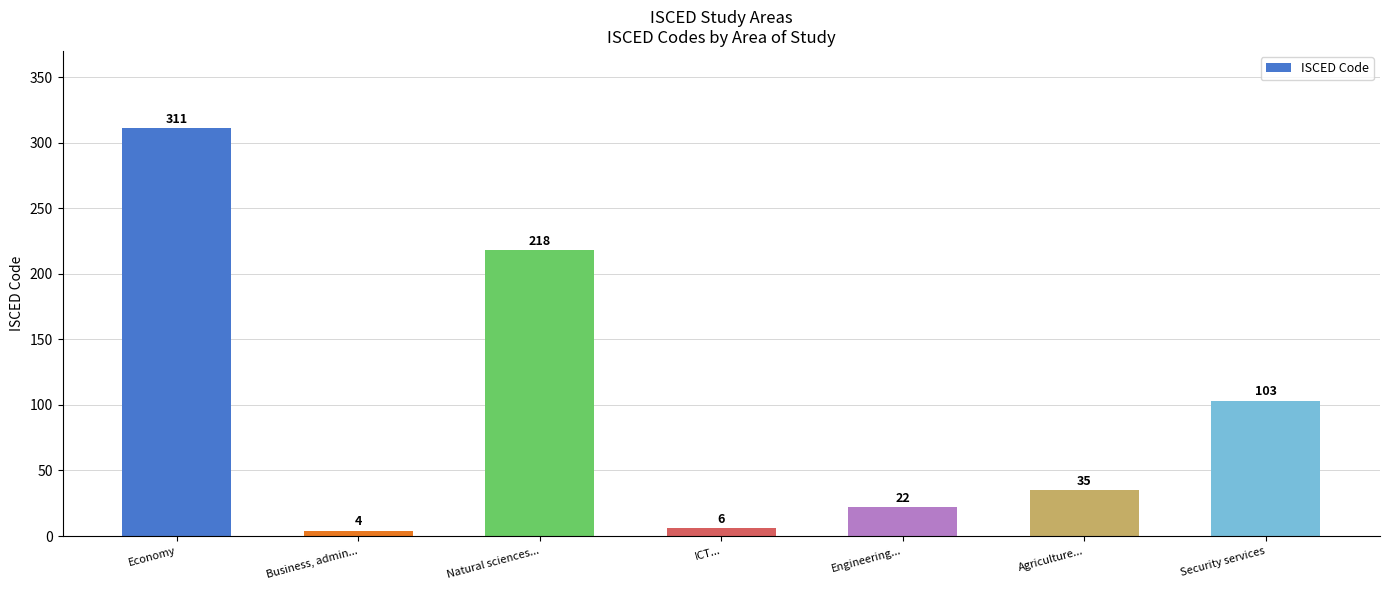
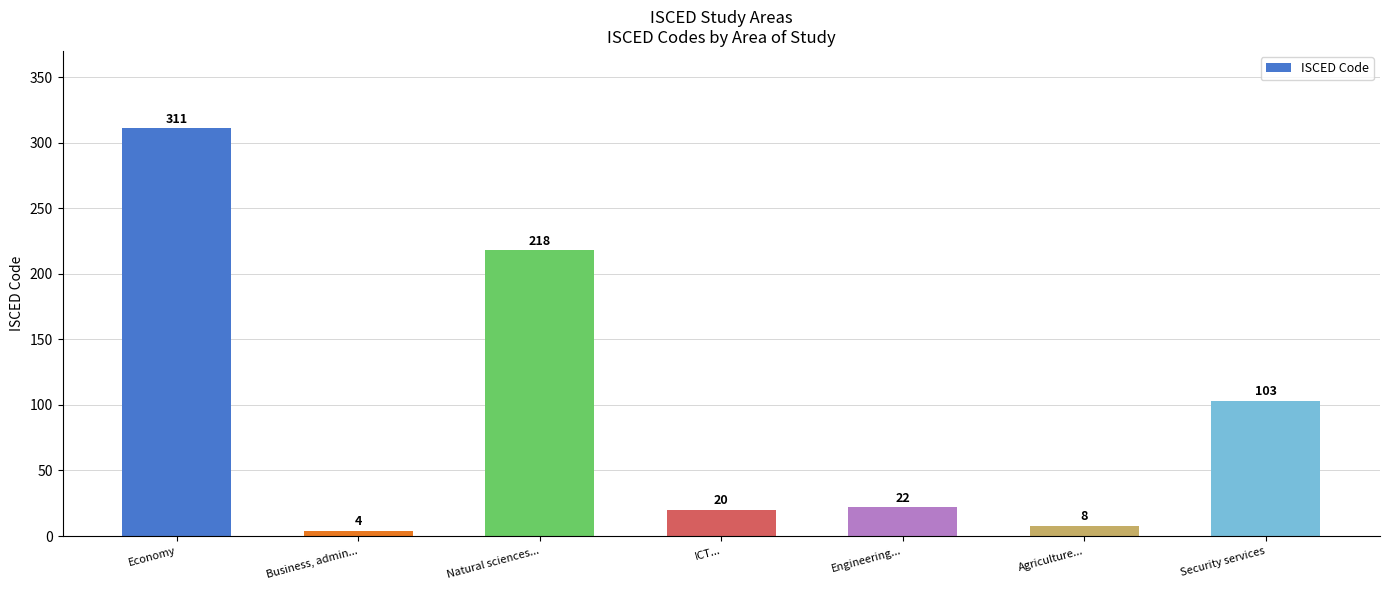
ICT...: 6 -> 20
Agriculture...: 35 -> 8
